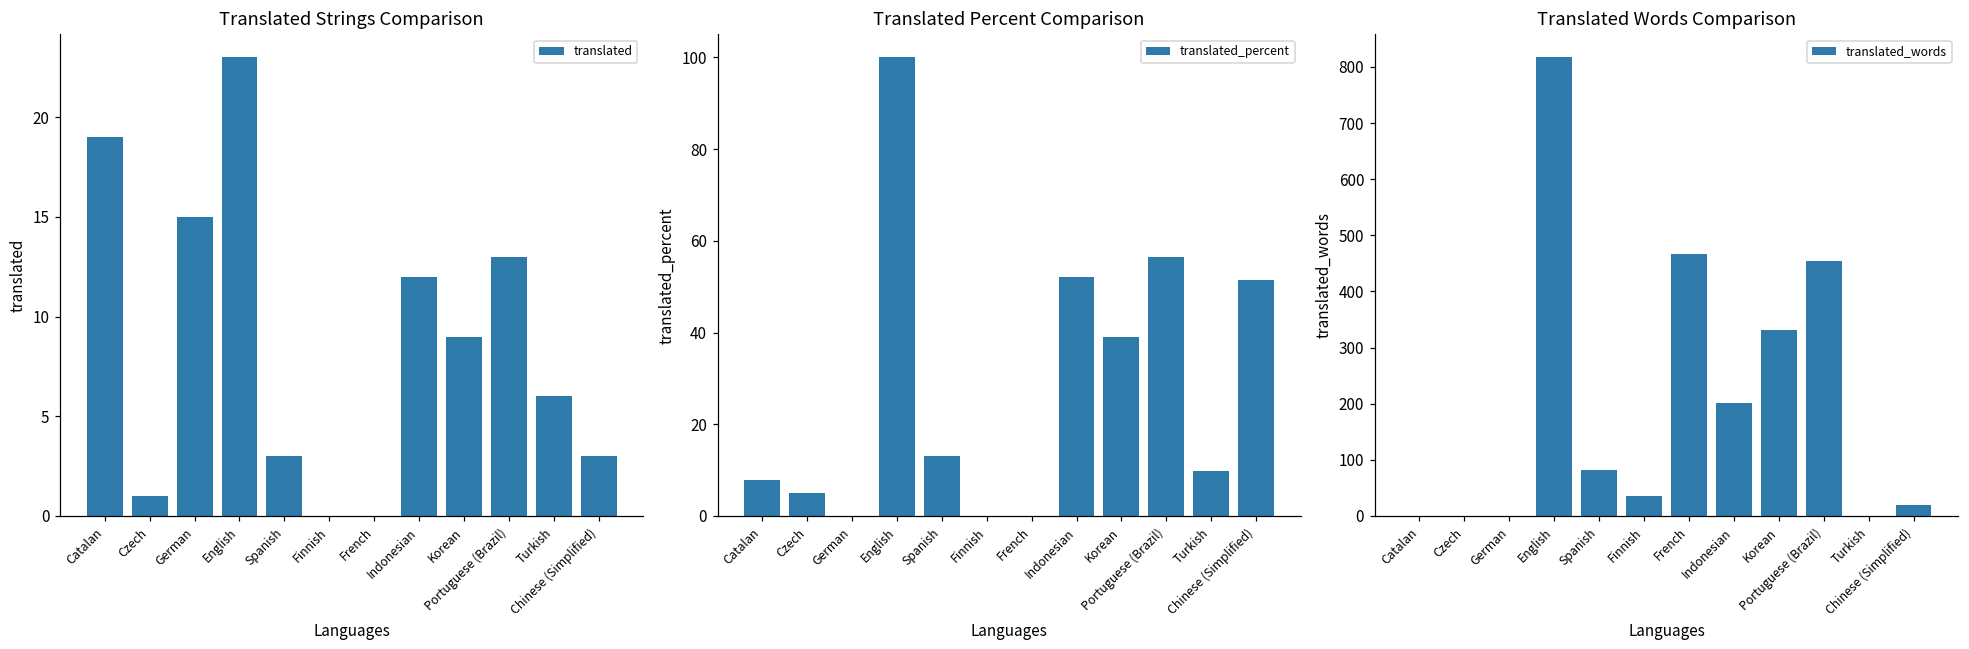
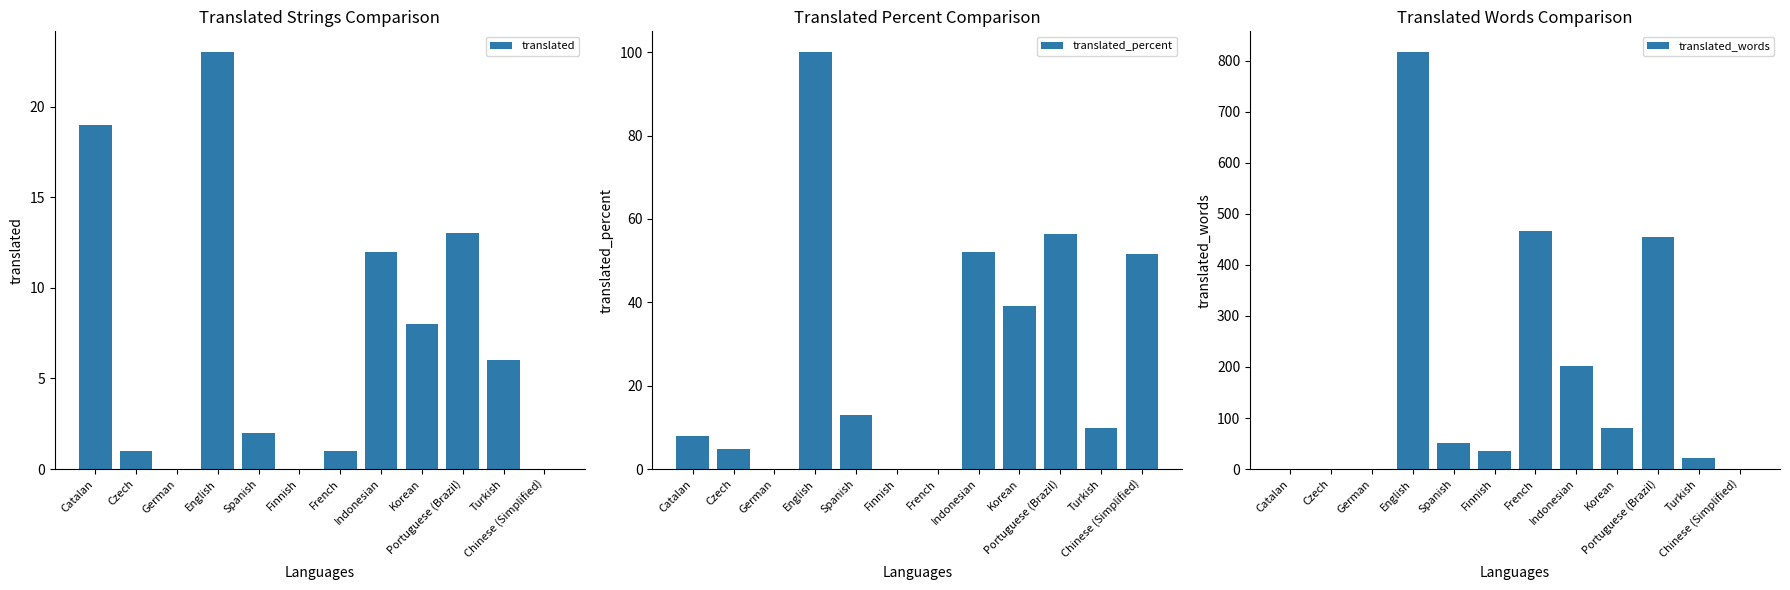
Translated Strings Comparison, German: 15 -> 0
Translated Strings Comparison, Spanish: 3 -> 2
Translated Strings Comparison, French: 0 -> 1
Translated Strings Comparison, Korean: 9 -> 8
Translated Strings Comparison, Chinese (Simplified): 3 -> 0
Translated Words Comparison, Spanish: 80 -> 50
Translated Words Comparison, Korean: 330 -> 80
Translated Words Comparison, Turkish: 0 -> 20
Translated Words Comparison, Chinese (Simplified): 20 -> 0
